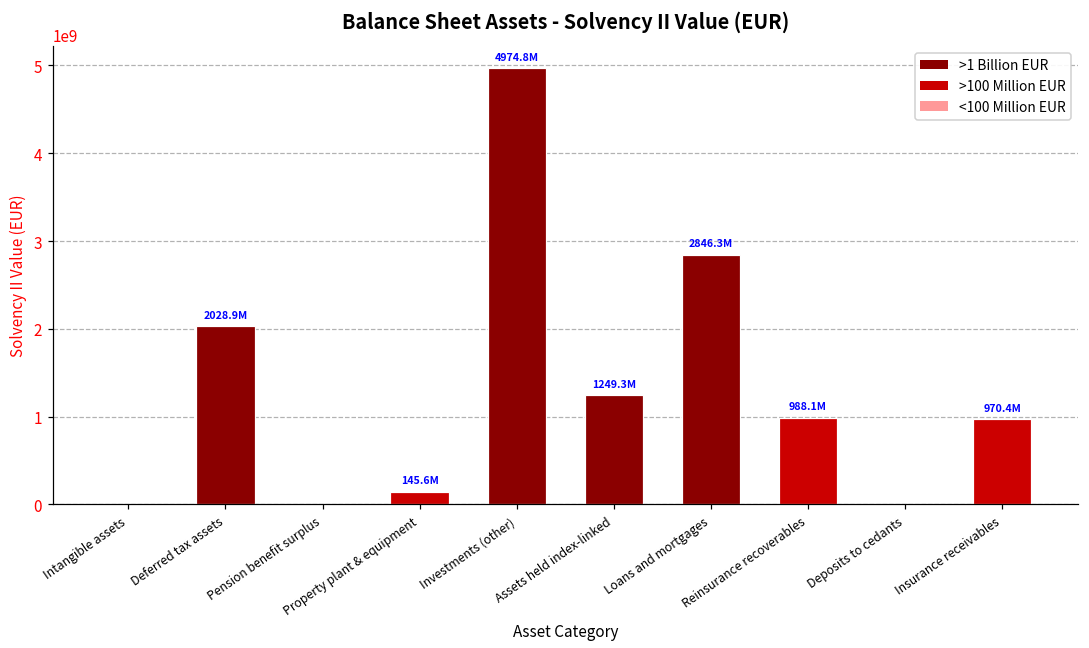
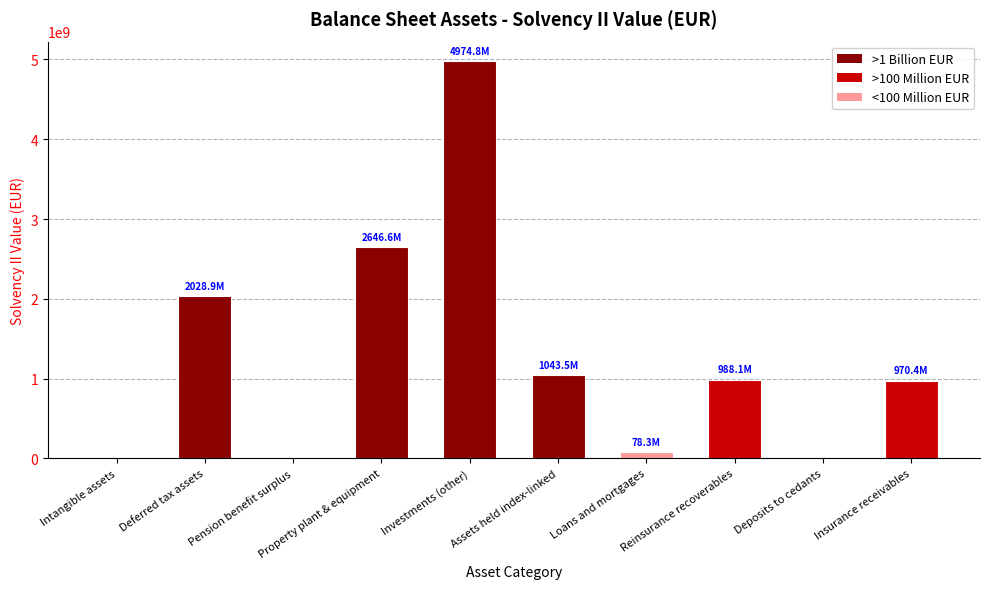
Property plant & equipment: 145.6M -> 2646.6M
Assets held index-linked: 1249.3M -> 1043.5M
Loans and mortgages: 2846.3M -> 78.3M
